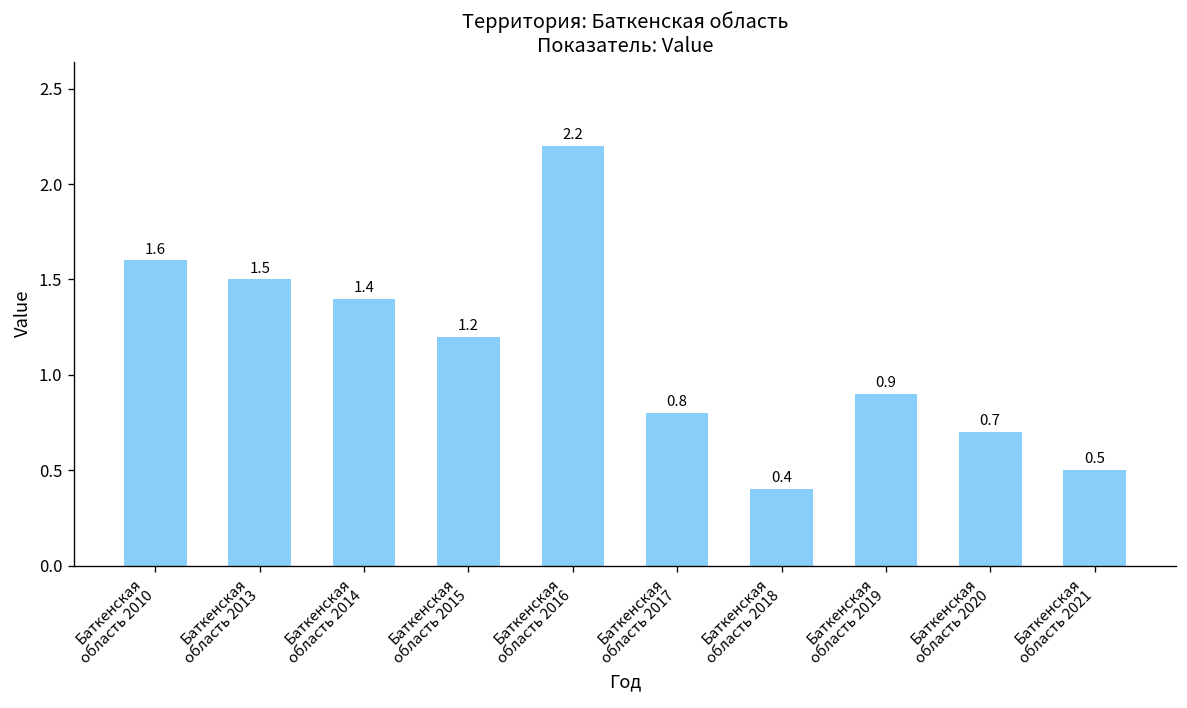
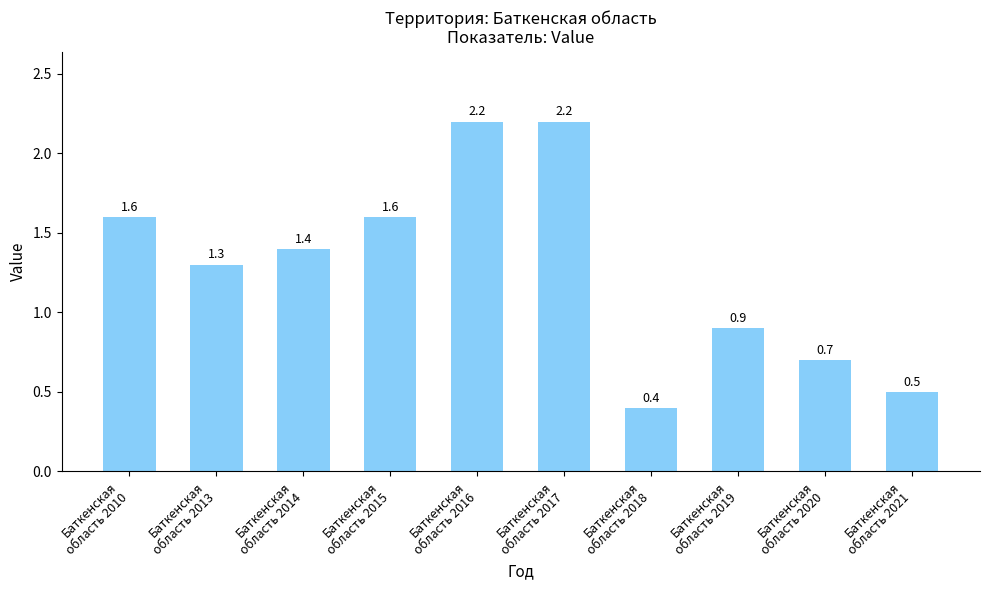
Баткенская область 2013: 1.5 -> 1.3
Баткенская область 2015: 1.2 -> 1.6
Баткенская область 2017: 0.8 -> 2.2
